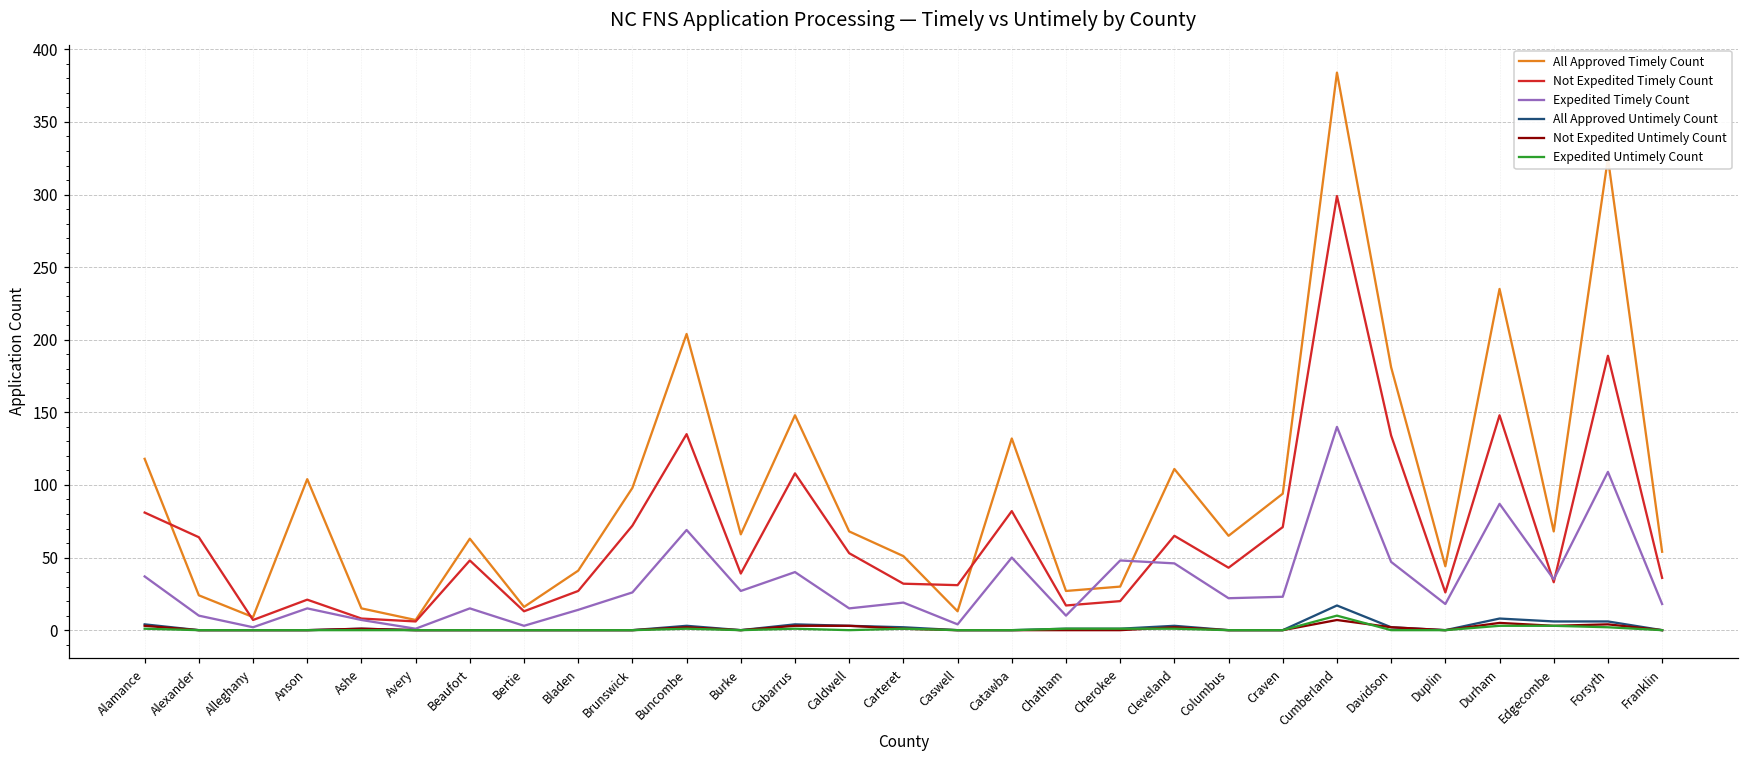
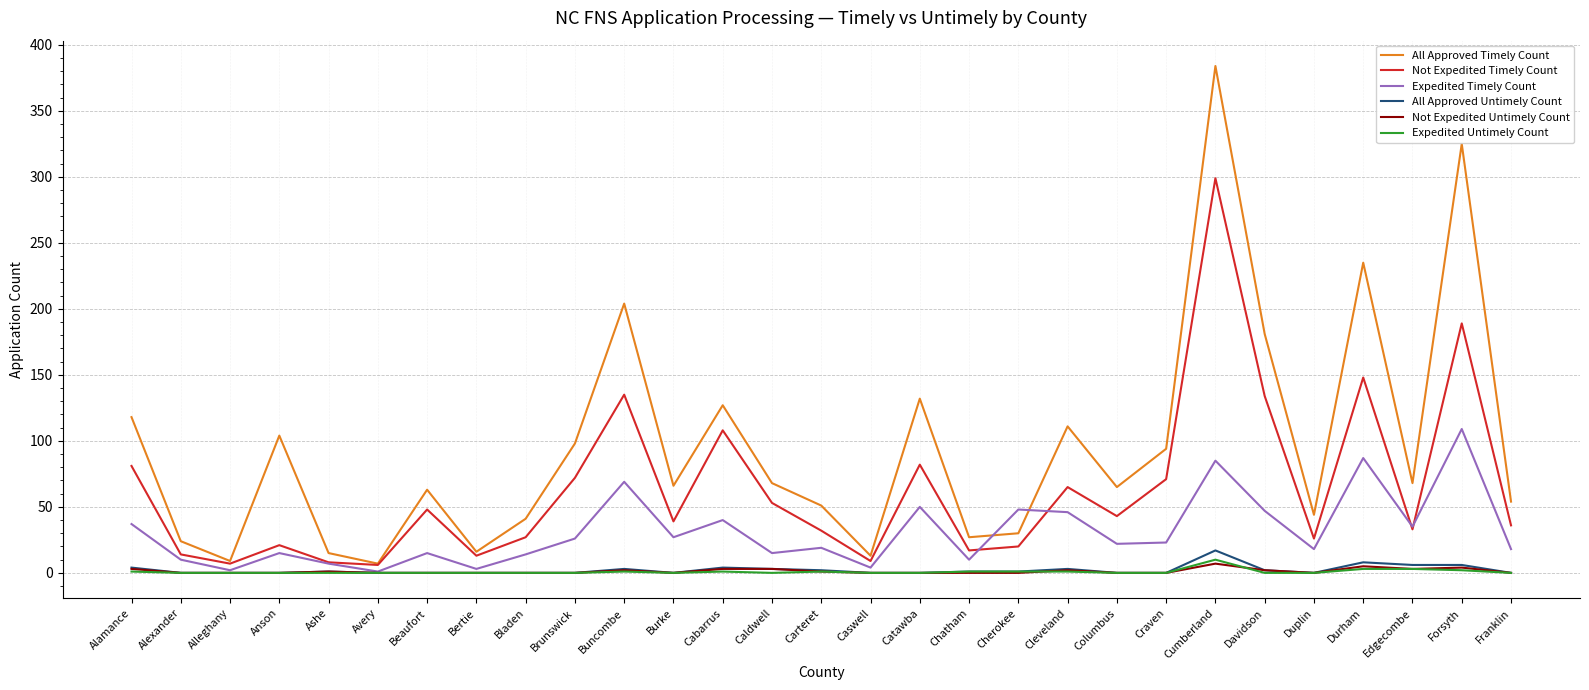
Not Expedited Timely Count, Alexander: 64 -> 14
All Approved Timely Count, Cabarrus: 148 -> 127
Not Expedited Timely Count, Caswell: 31 -> 9
Expedited Timely Count, Cumberland: 140 -> 85
